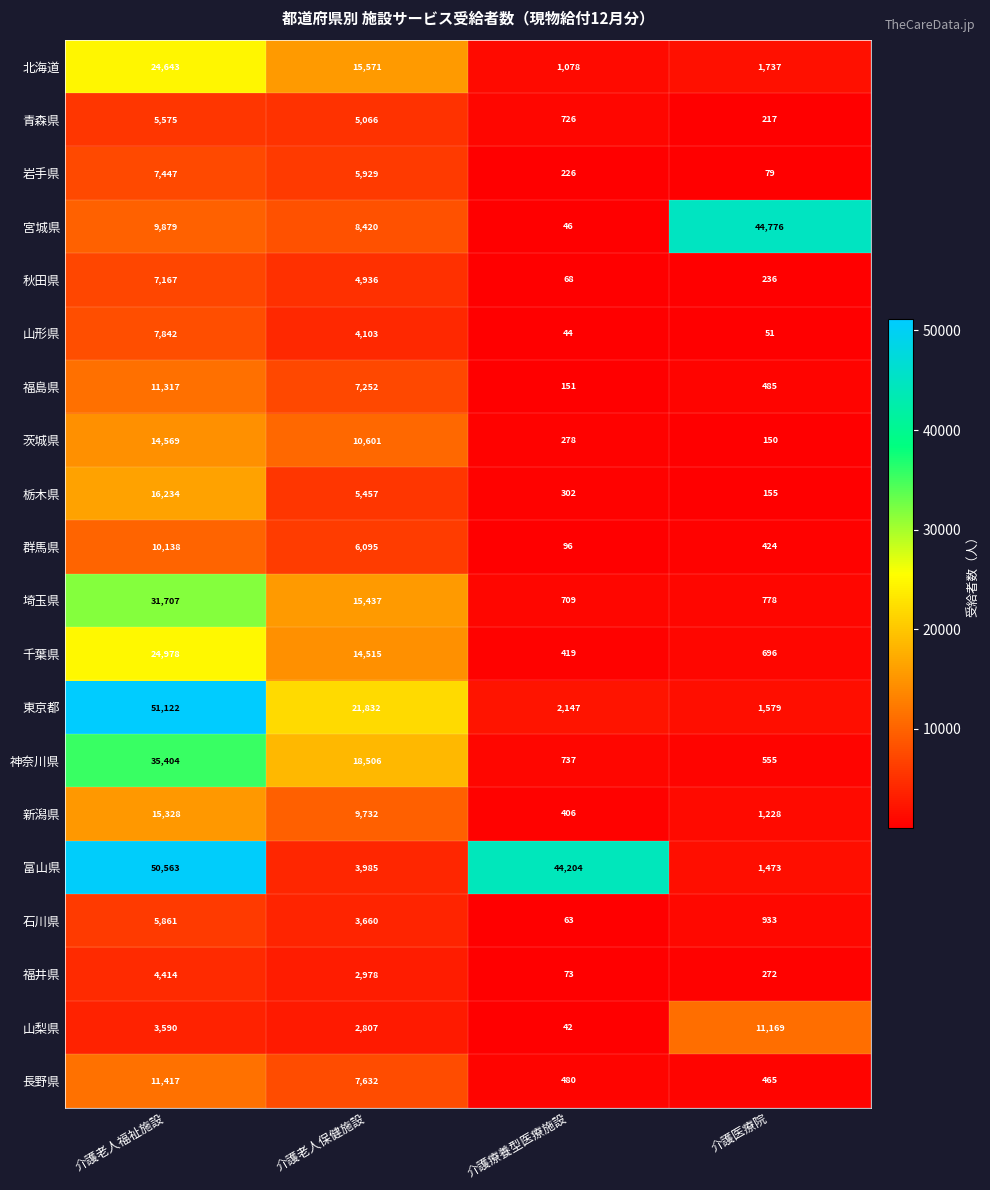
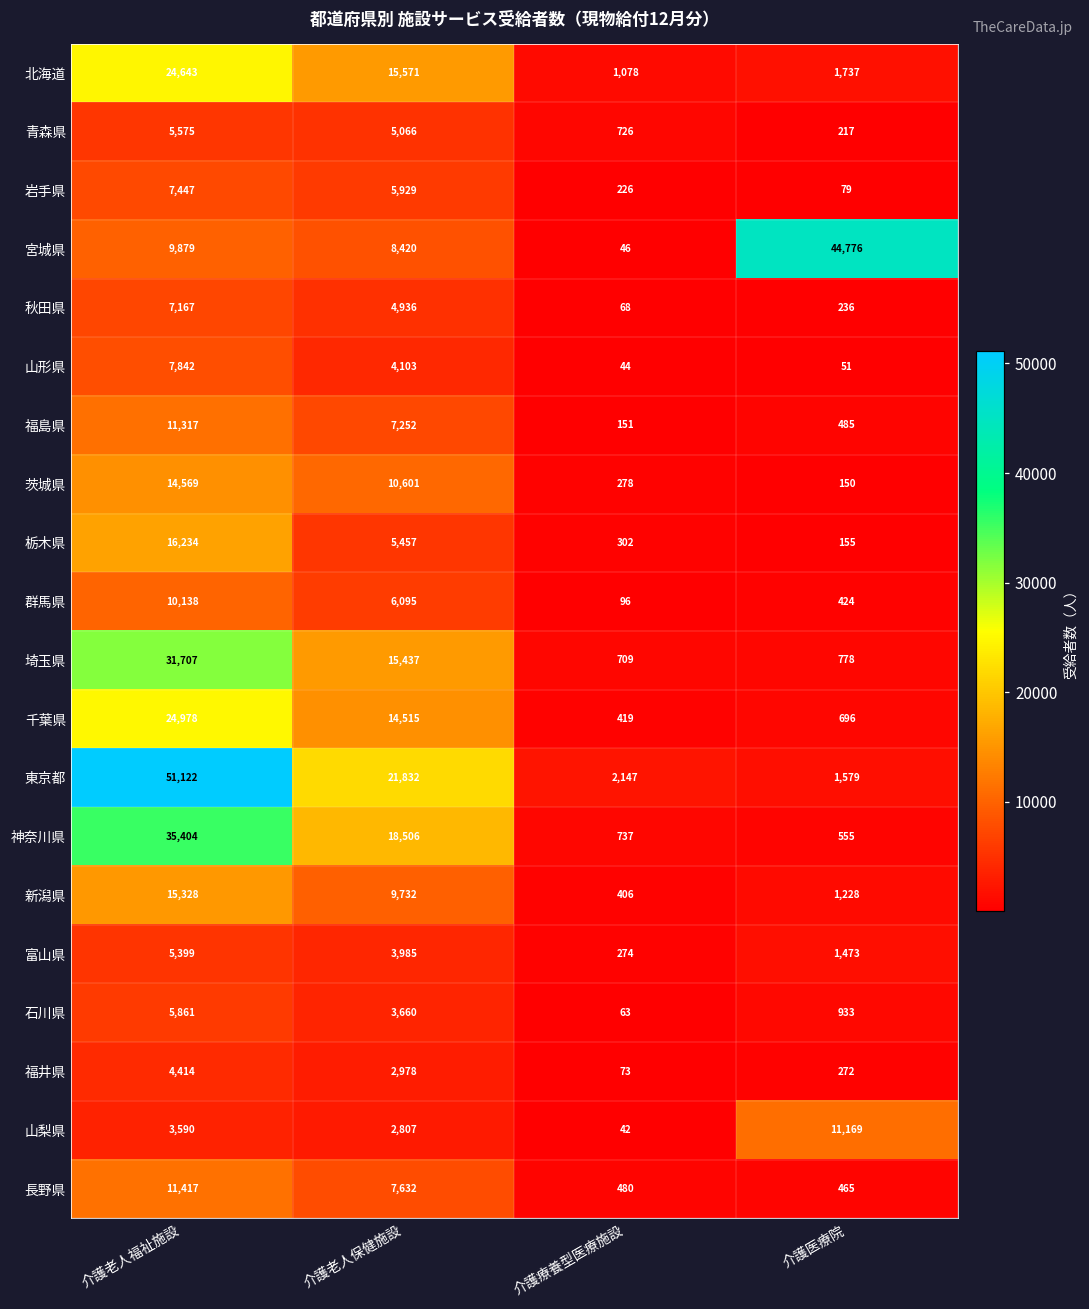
富山県, 介護老人福祉施設: 50,563 -> 5,399
富山県, 介護療養型医療施設: 44,204 -> 274
